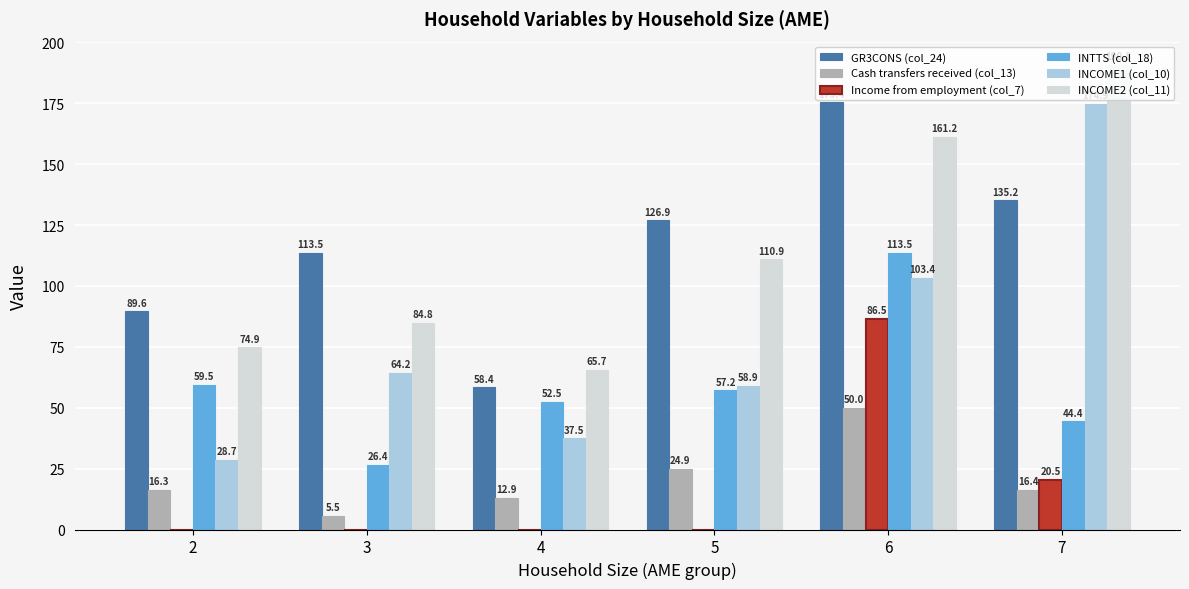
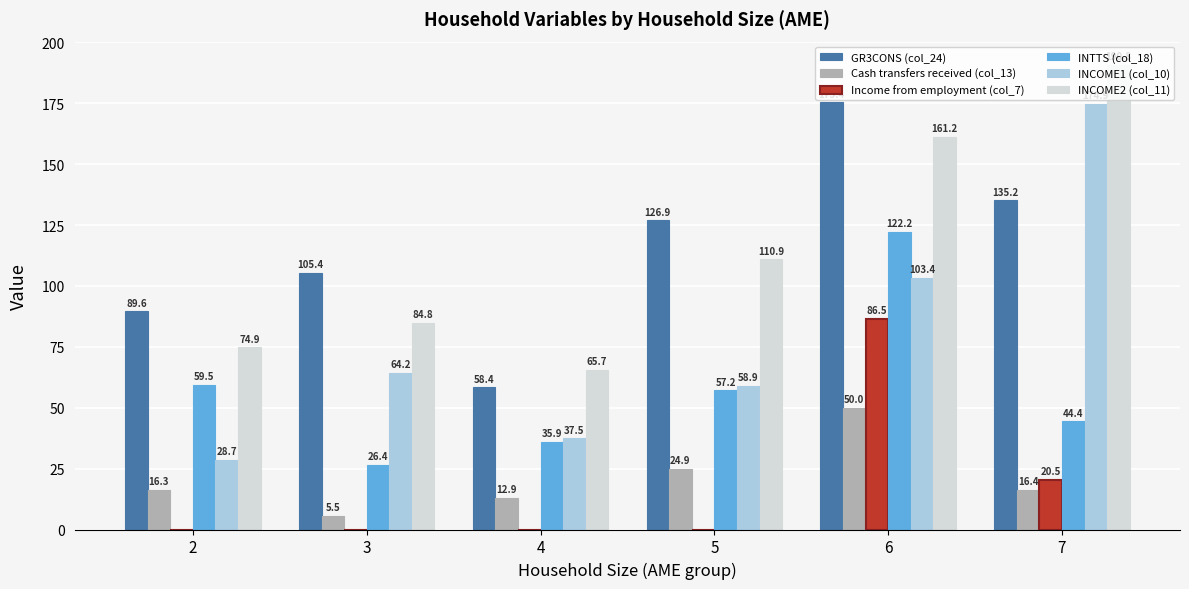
GR3CONS (col_24), 3: 113.5 -> 105.4
INTTS (col_18), 4: 52.5 -> 35.9
INTTS (col_18), 6: 113.5 -> 122.2
